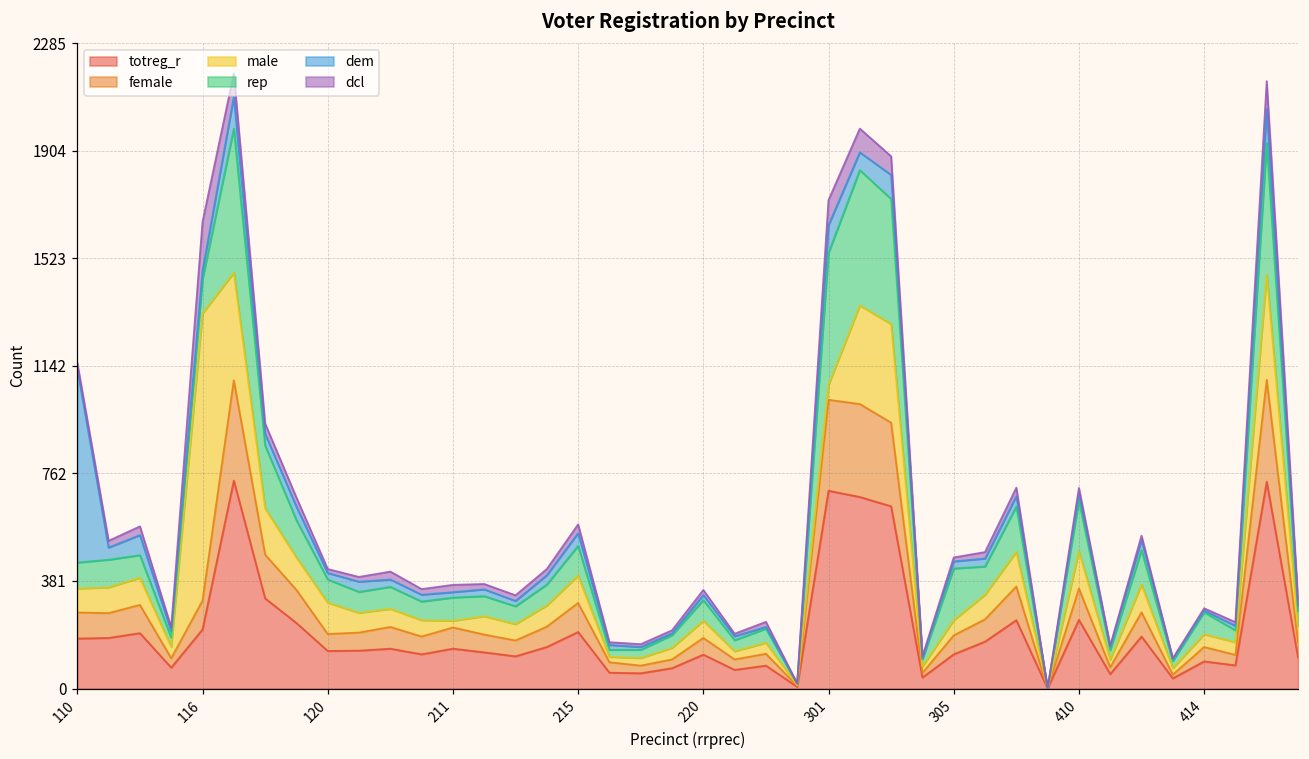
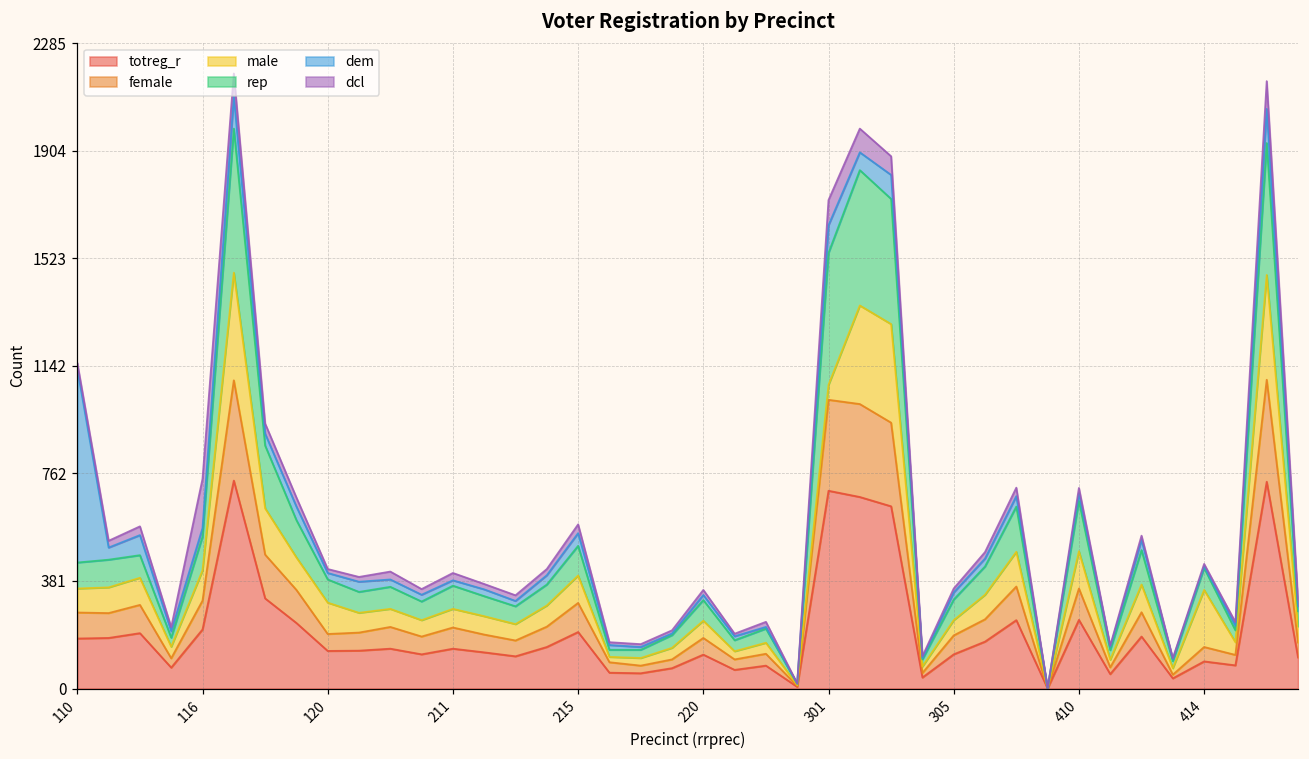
male, 116: 1020 -> 110
male, 211: 20 -> 70
rep, 305: 180 -> 70
male, 414: 50 -> 200
